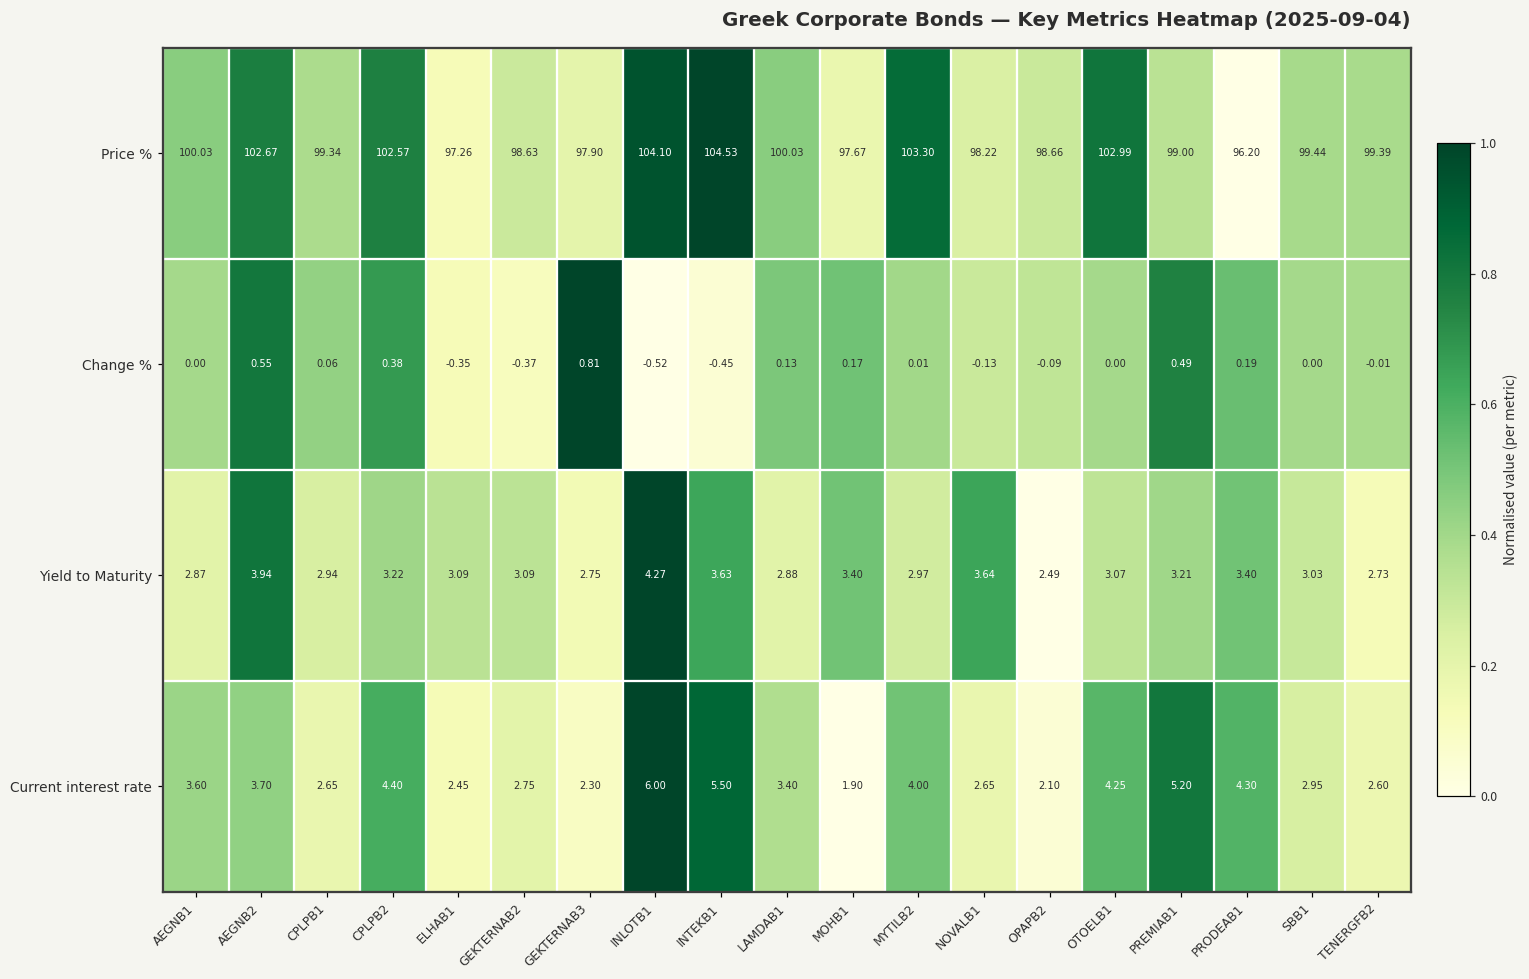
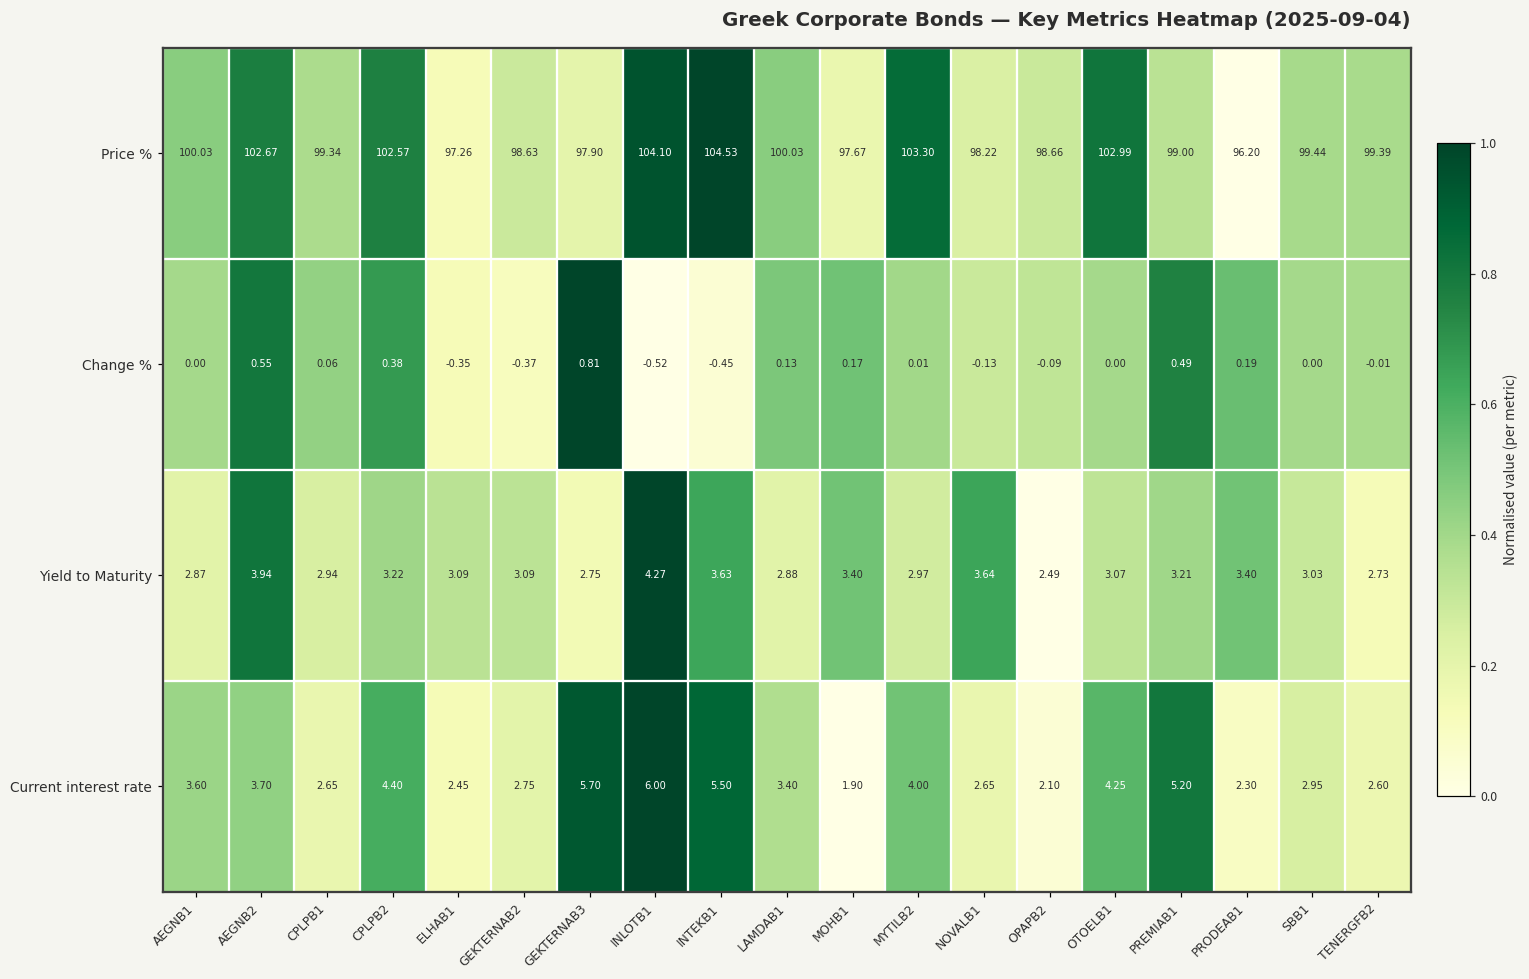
Current interest rate, GEKTERNAB3: 2.30 -> 5.70
Current interest rate, PRODEAB1: 4.30 -> 2.30
